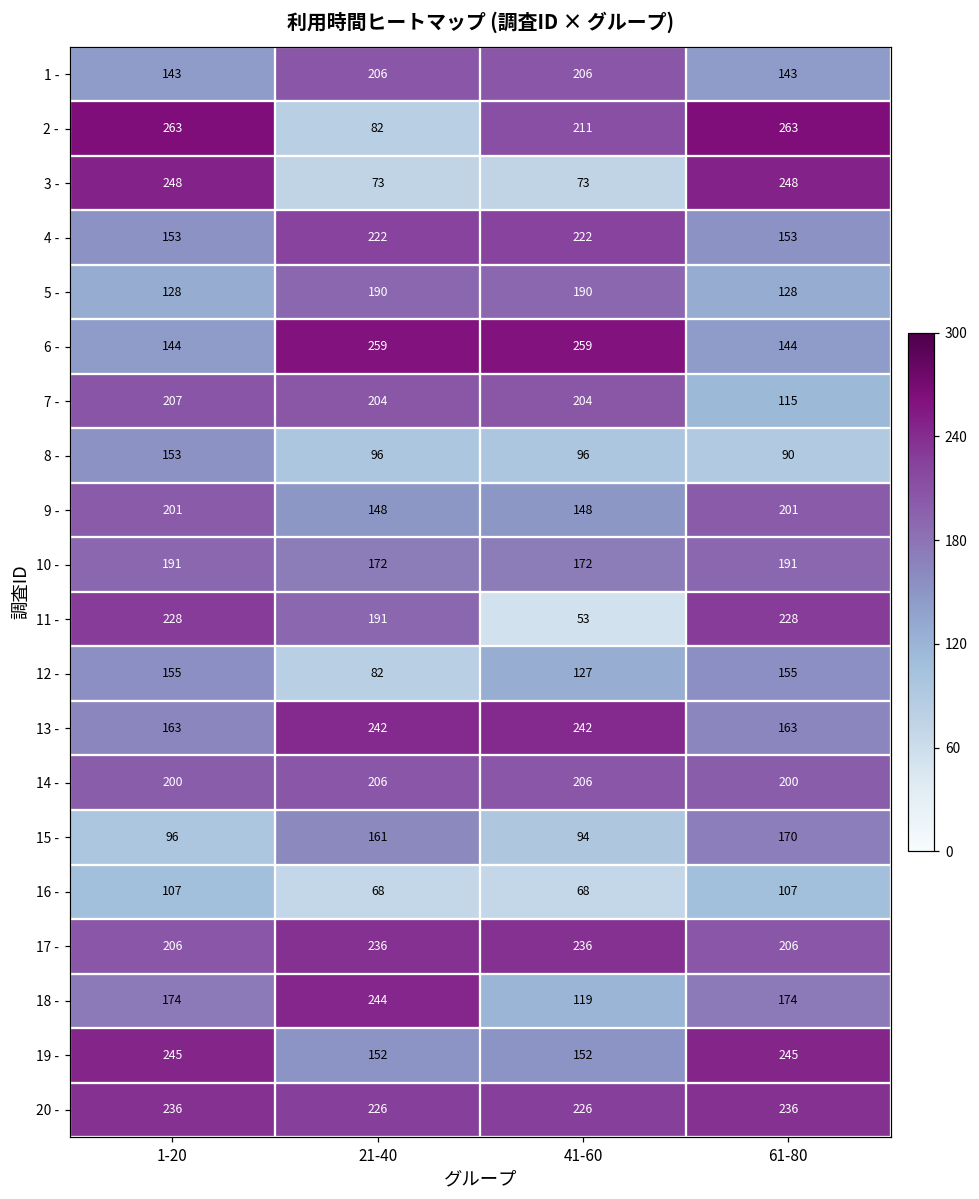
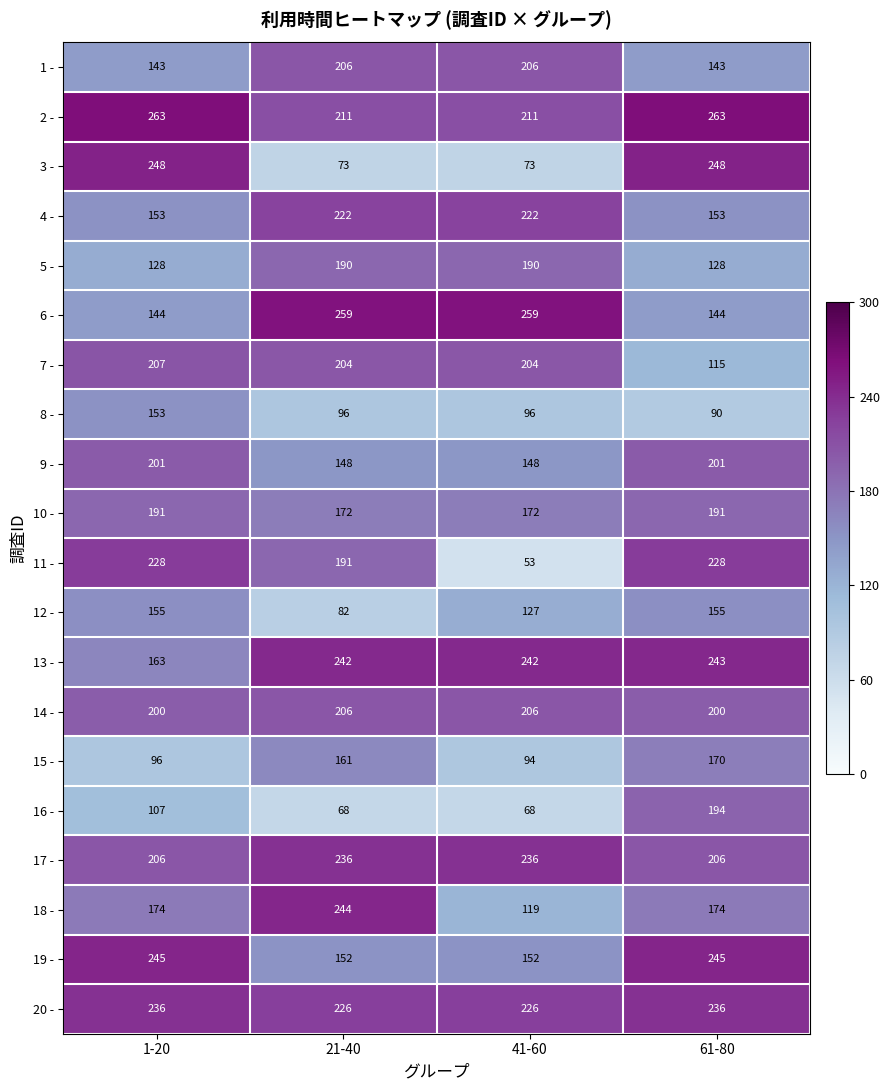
2 -, 21-40: 82 -> 211
13 -, 61-80: 163 -> 243
16 -, 61-80: 107 -> 194
